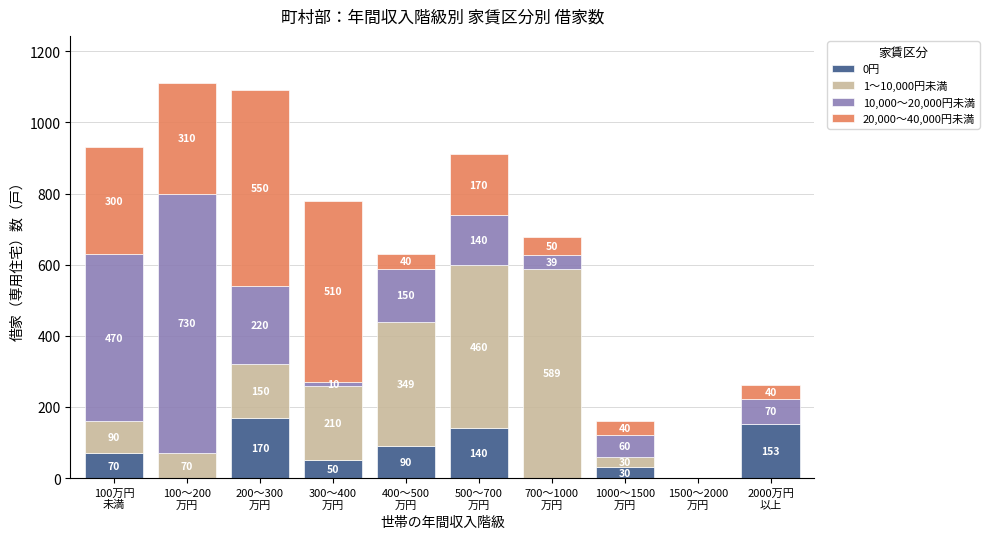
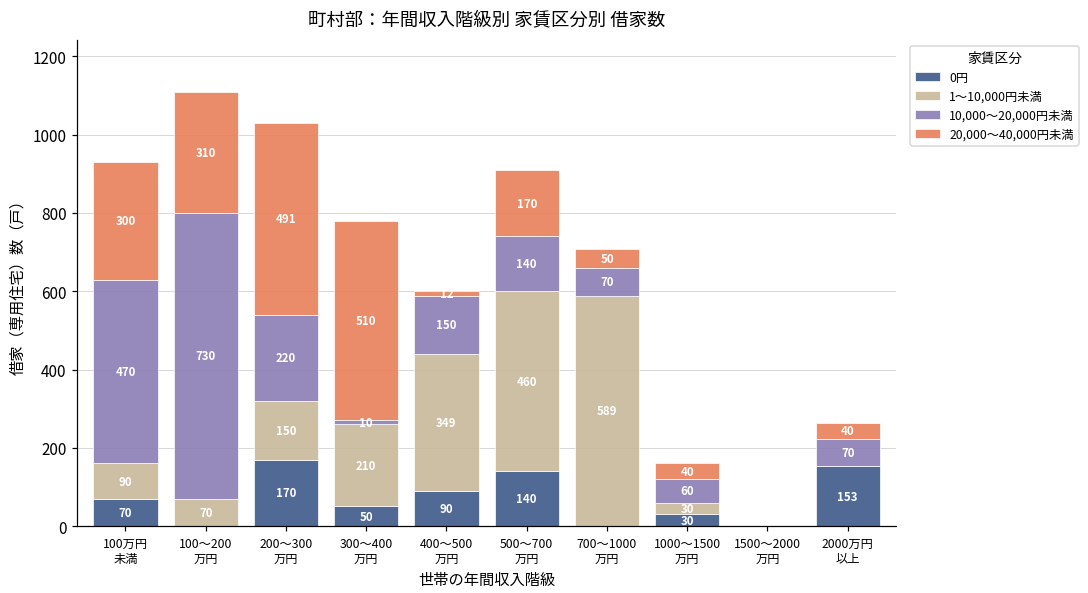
20,000～40,000円未満, 200～300 万円: 550 -> 491
20,000～40,000円未満, 400～500 万円: 40 -> 10
10,000～20,000円未満, 700～1000 万円: 39 -> 70
